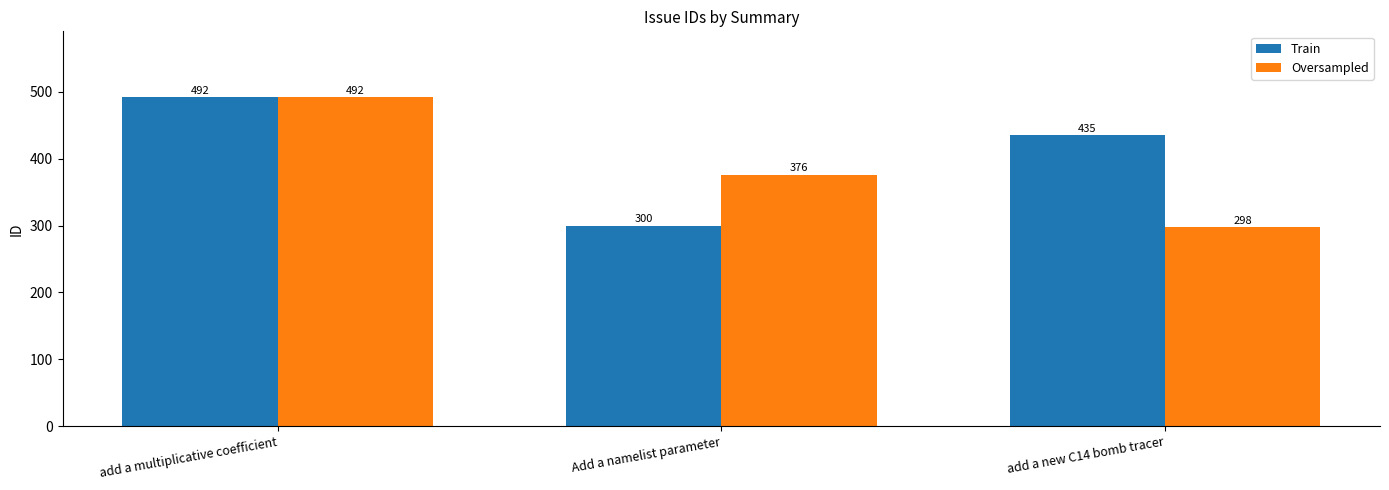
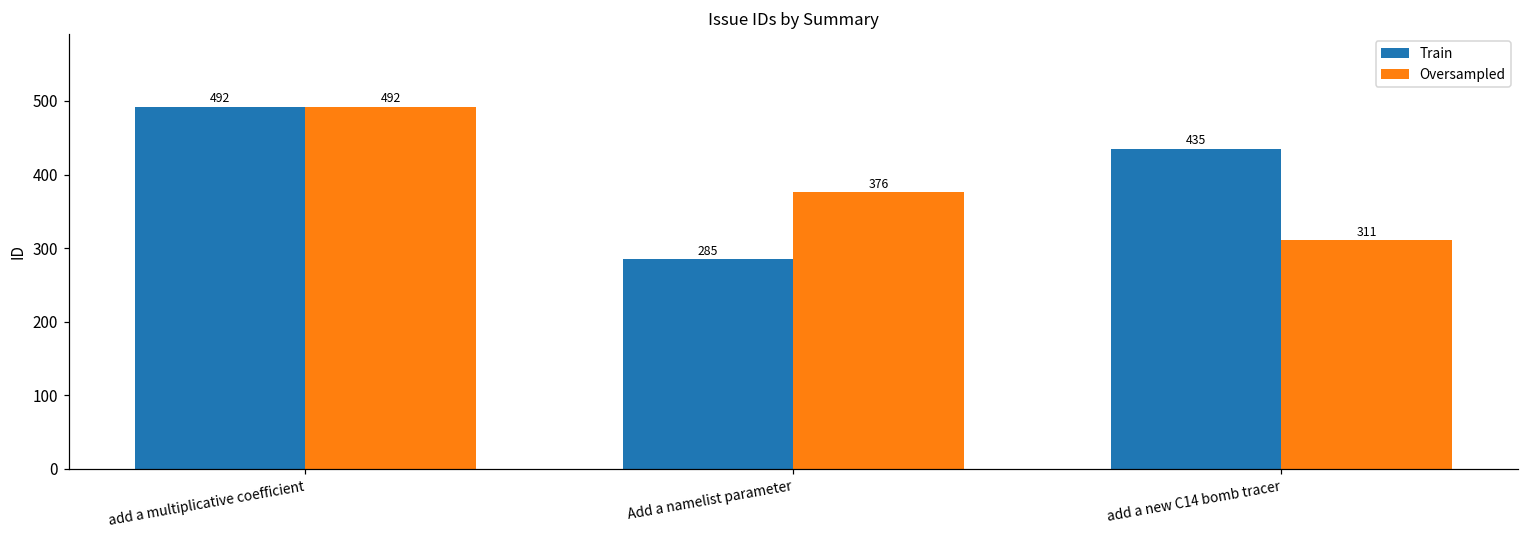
Train, Add a namelist parameter: 300 -> 285
Oversampled, add a new C14 bomb tracer: 298 -> 311
